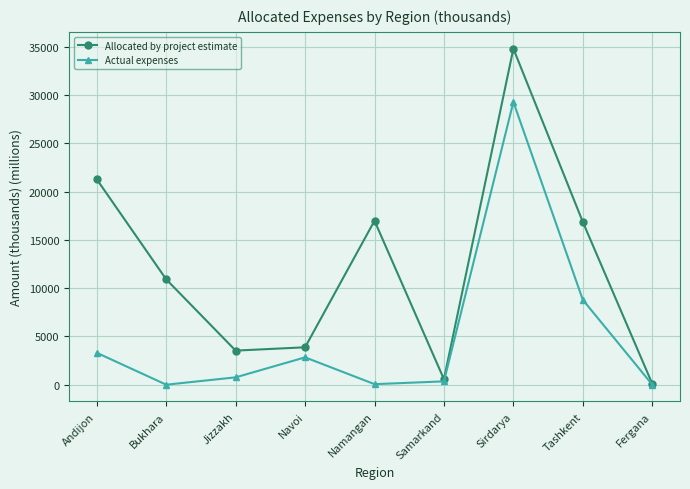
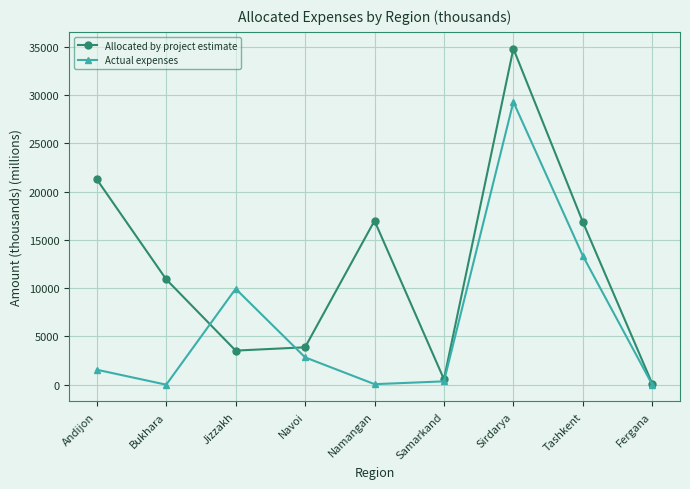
Actual expenses, Andijon: 3000 -> 2000
Actual expenses, Jizzakh: 1000 -> 10000
Actual expenses, Tashkent: 9000 -> 13000
